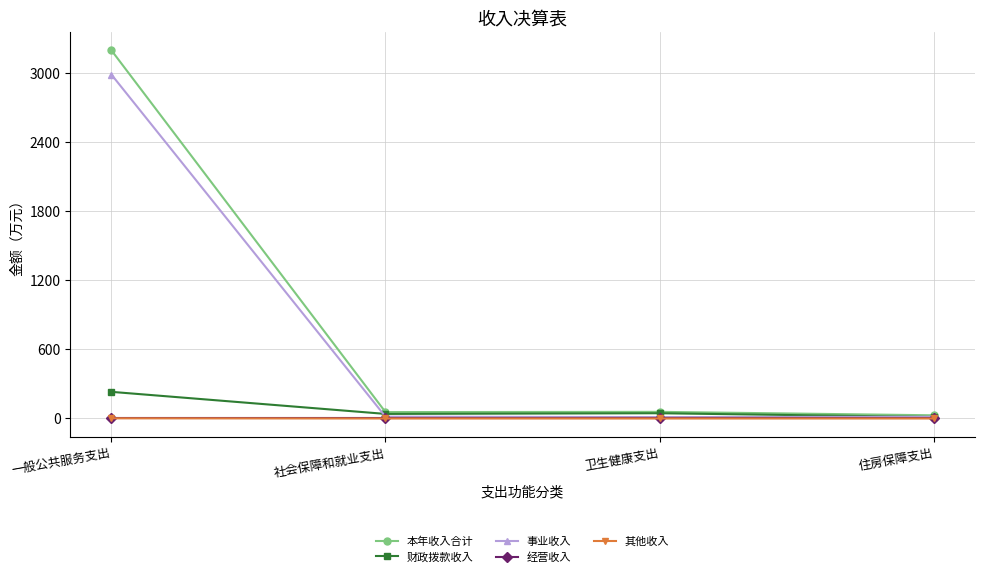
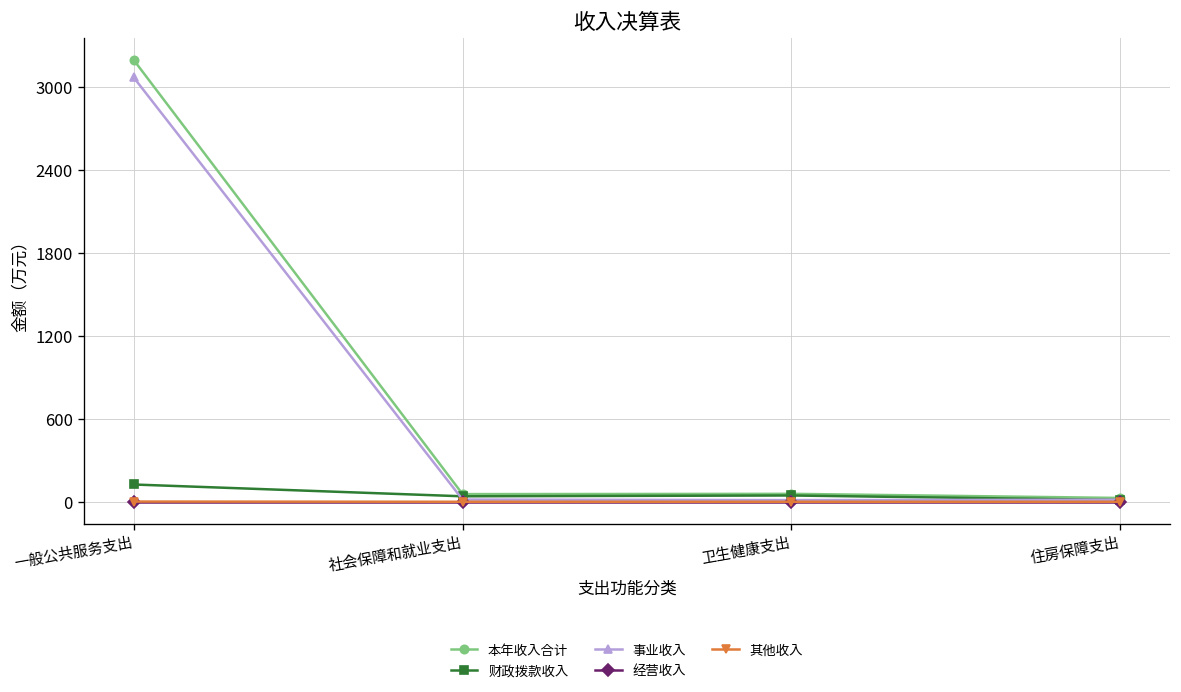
财政拨款收入, 一般公共服务支出: 230 -> 120
事业收入, 一般公共服务支出: 2990 -> 3070
